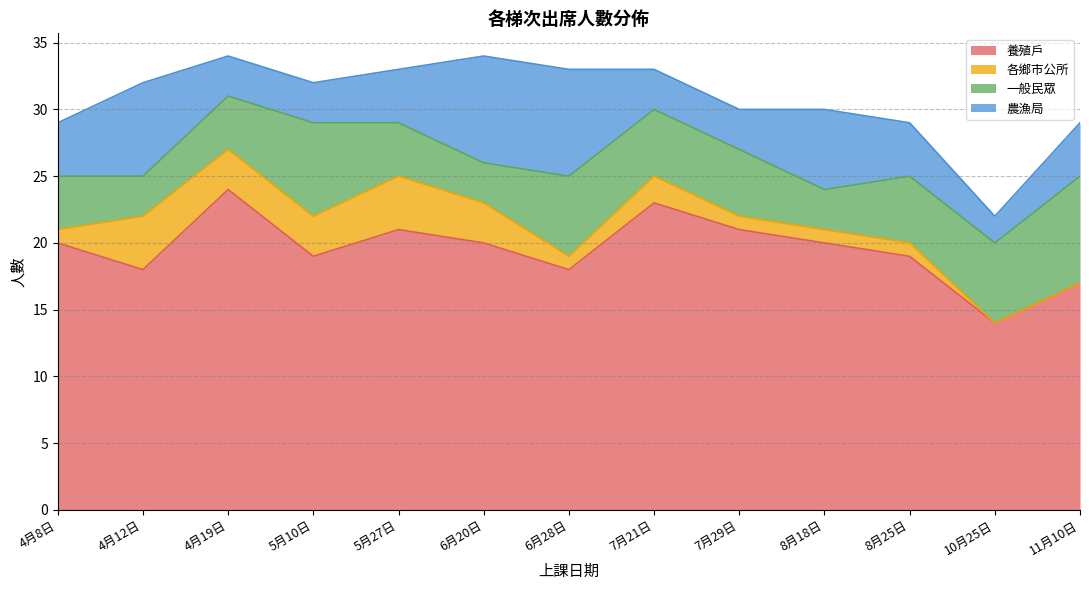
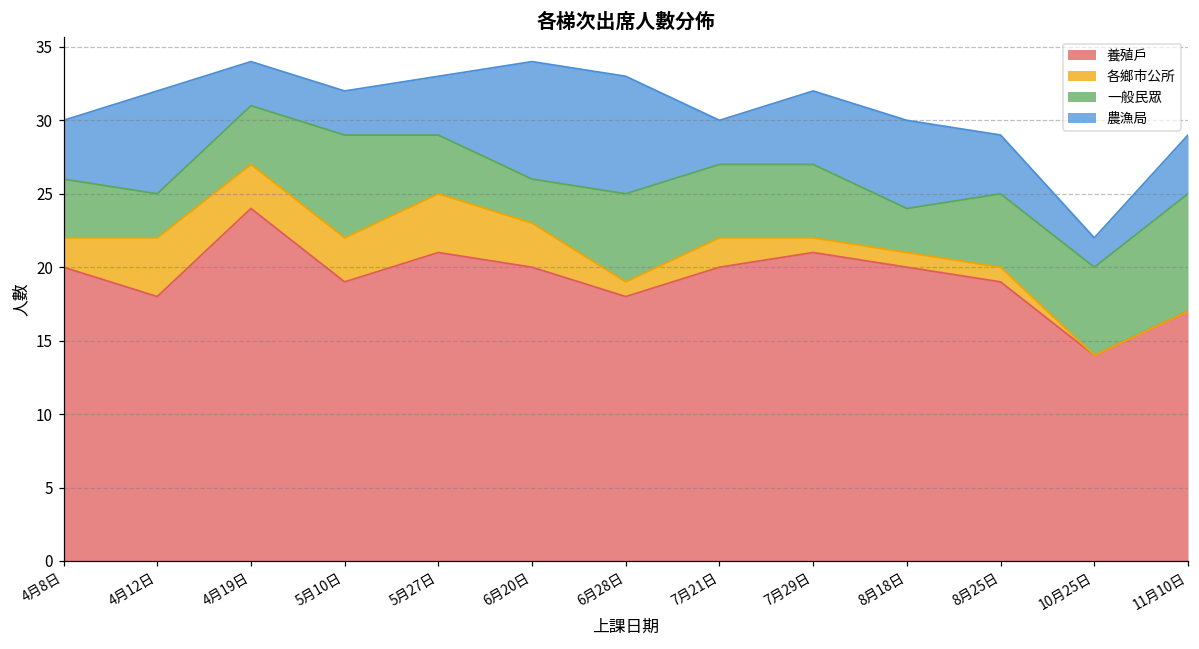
各鄉市公所, 4月8日: 1 -> 2
養殖戶, 7月21日: 23 -> 20
農漁局, 7月29日: 3 -> 5
